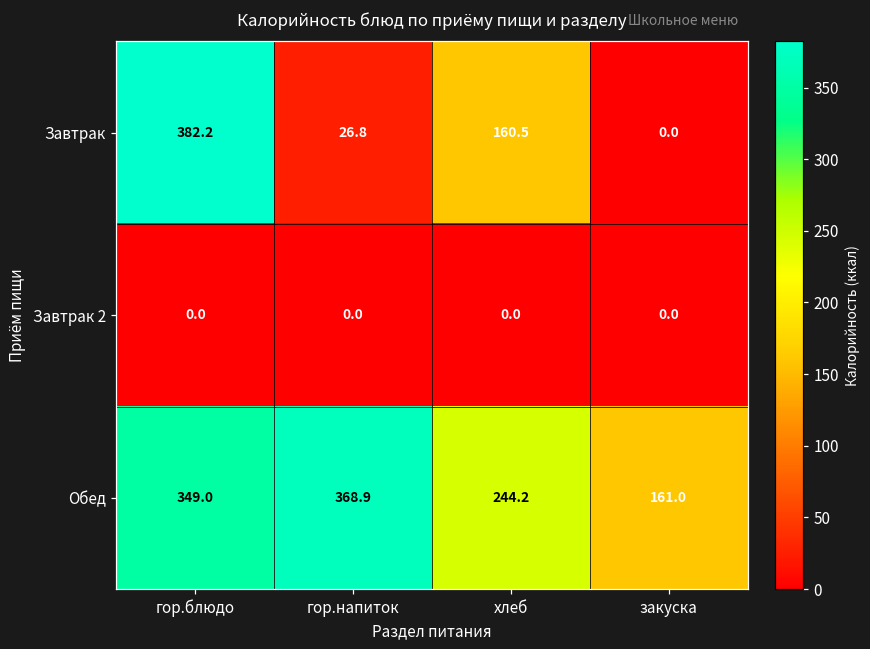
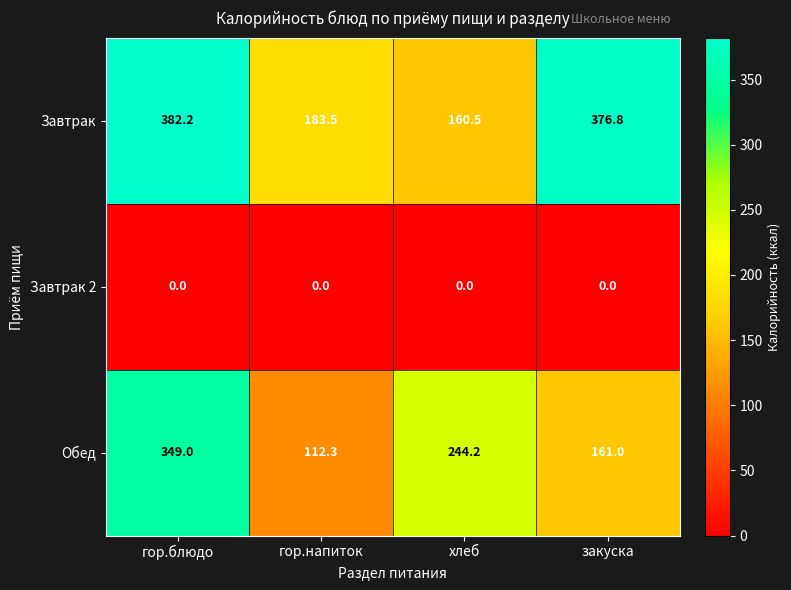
Завтрак, гор.напиток: 26.8 -> 183.5
Завтрак, закуска: 0.0 -> 376.8
Обед, гор.напиток: 368.9 -> 112.3
